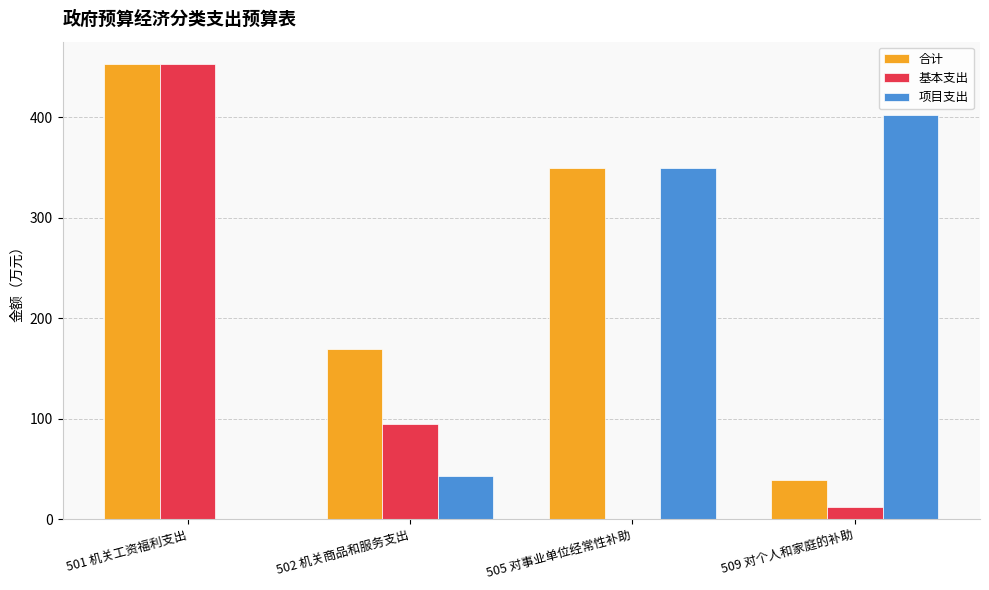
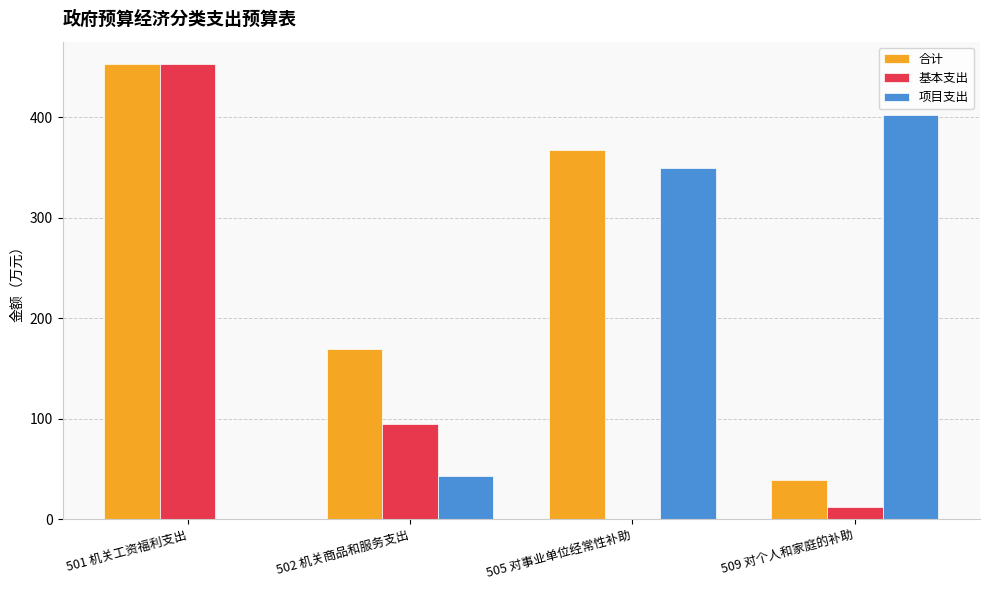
合计, 505 对事业单位经常性补助: 350 -> 368
